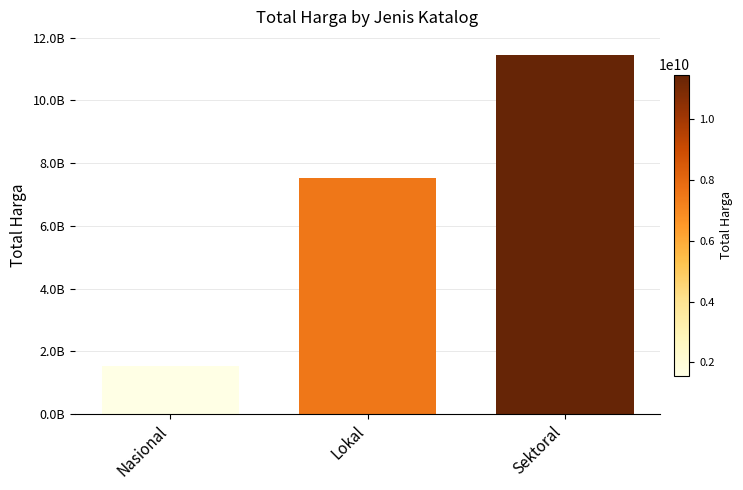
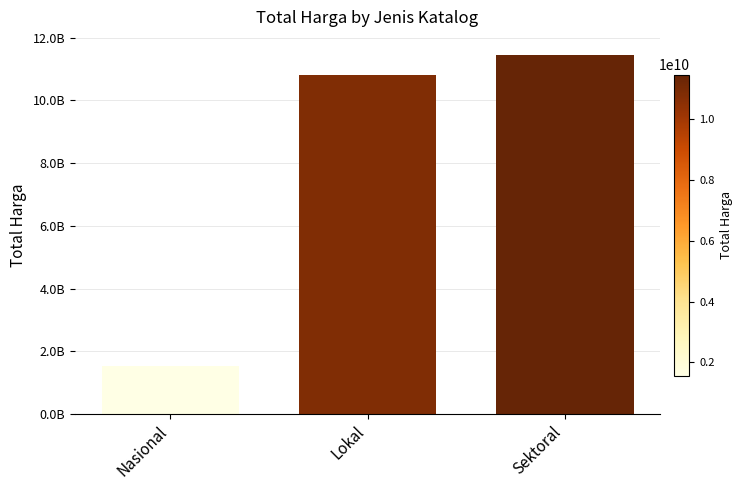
Lokal: 7500000000 -> 10800000000
